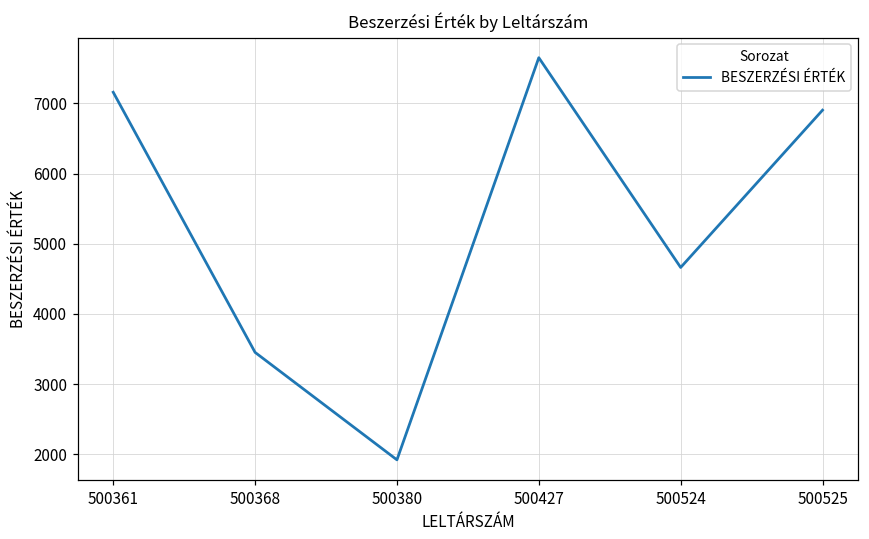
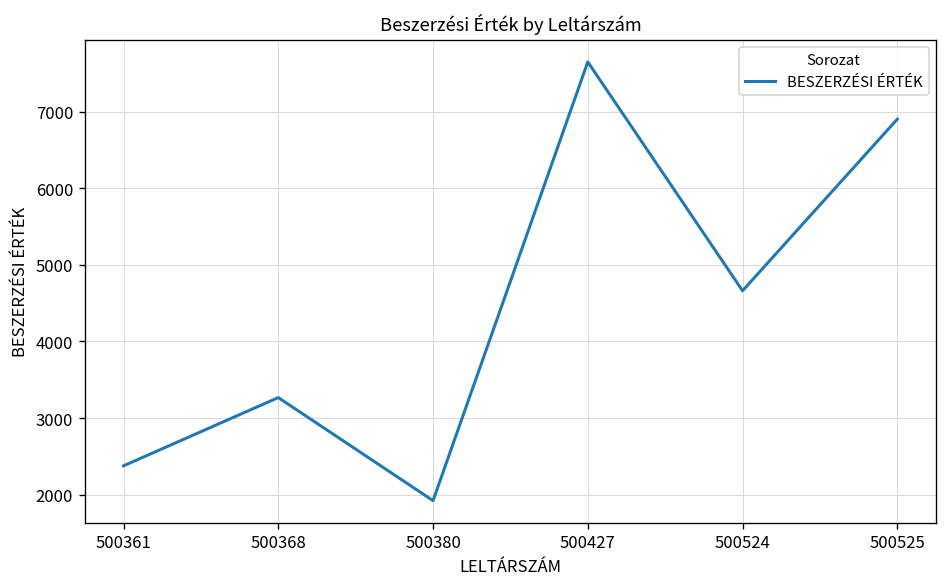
500361: 7200 -> 2400
500368: 3500 -> 3300
